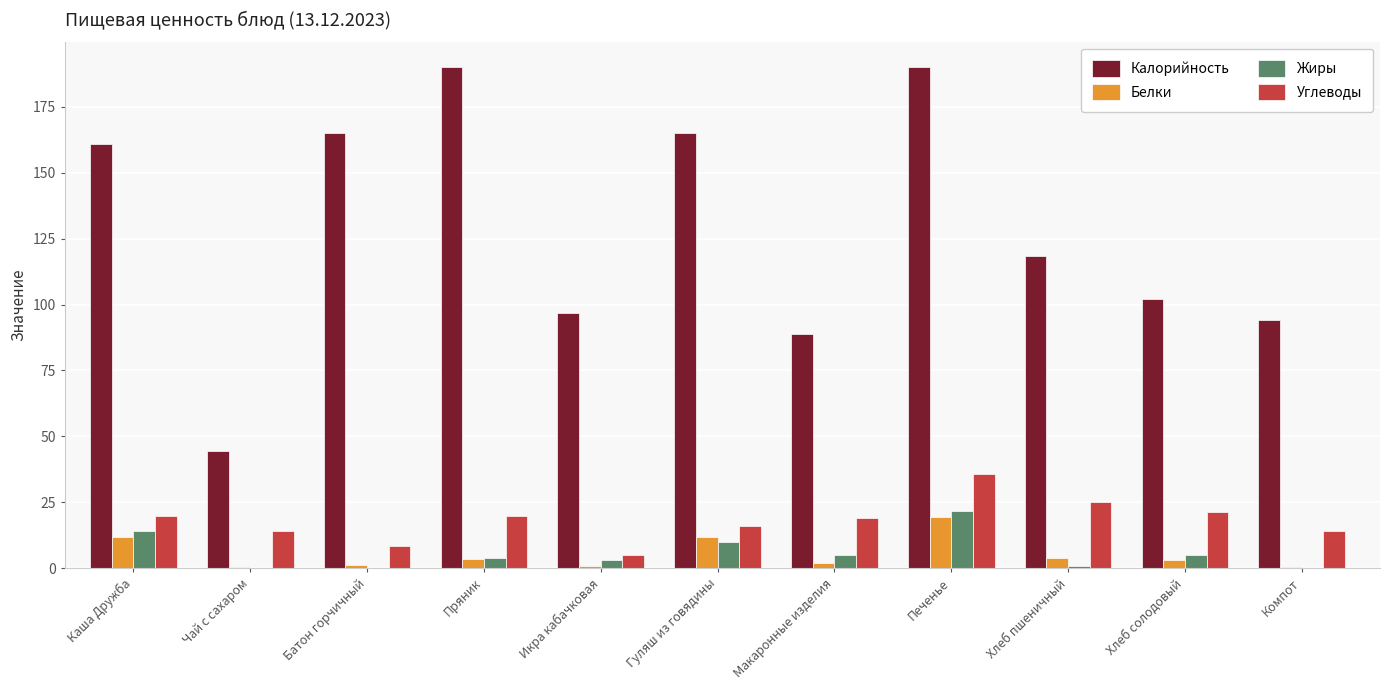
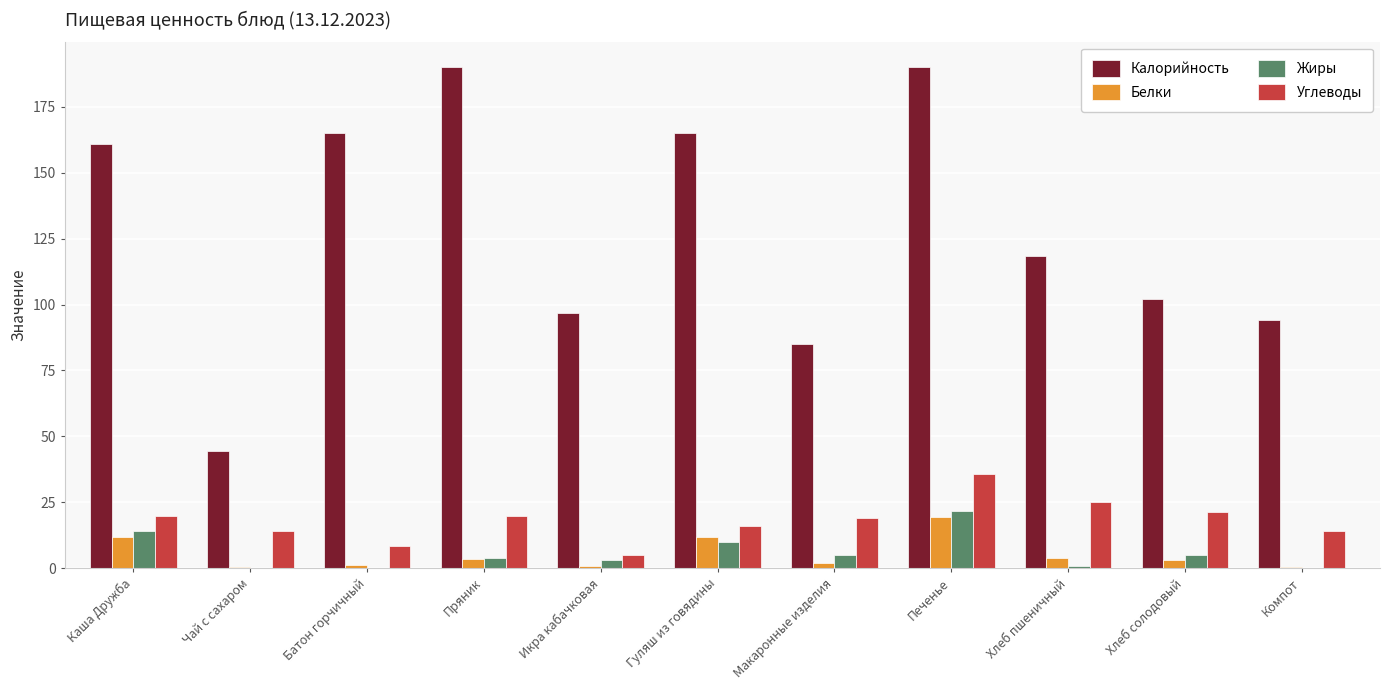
Калорийность, Макаронные изделия: 89 -> 85
